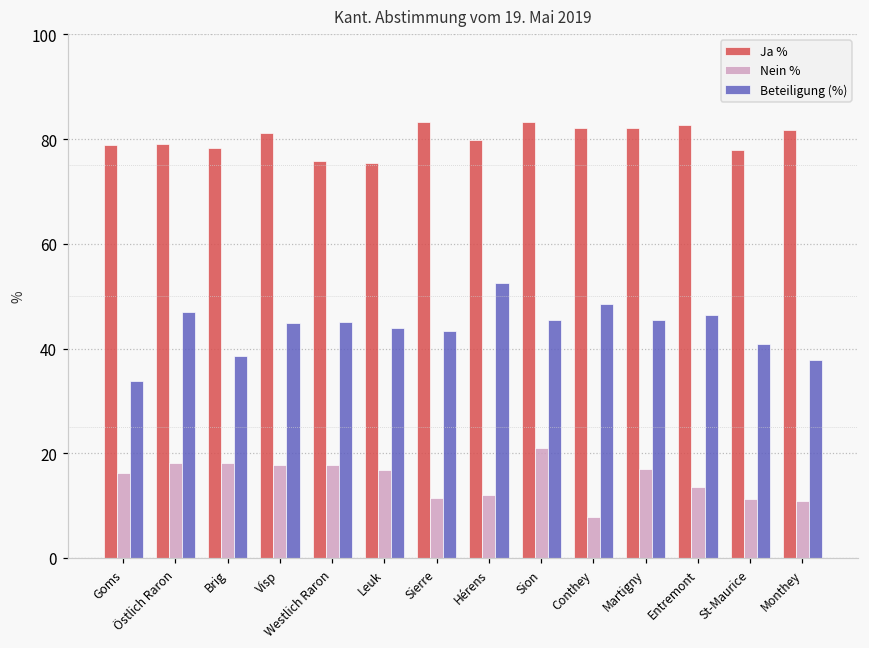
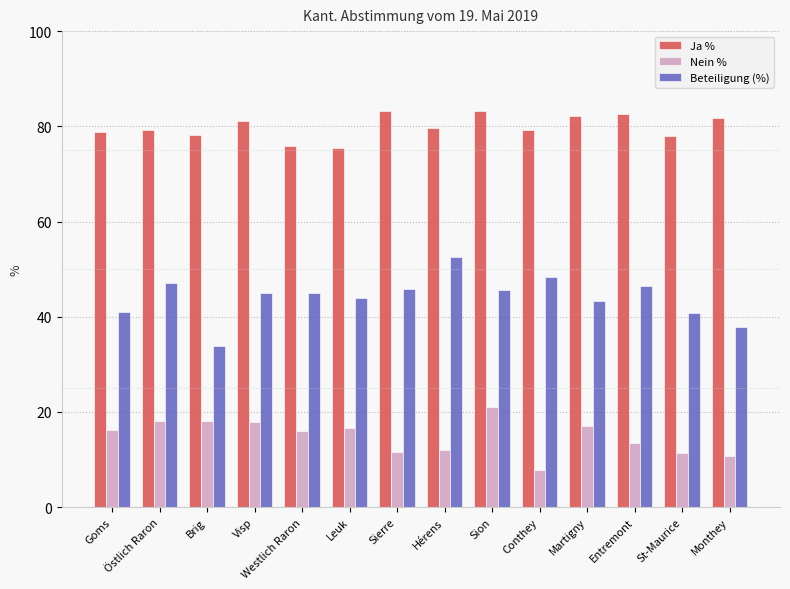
Beteiligung (%), Goms: 34 -> 41
Beteiligung (%), Brig: 39 -> 34
Nein %, Westlich Raron: 18 -> 16
Beteiligung (%), Sierre: 43 -> 46
Ja %, Conthey: 82 -> 79
Beteiligung (%), Martigny: 45 -> 43
